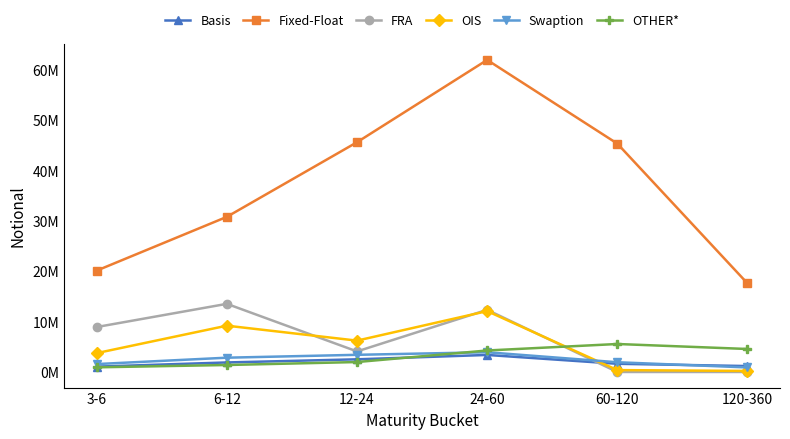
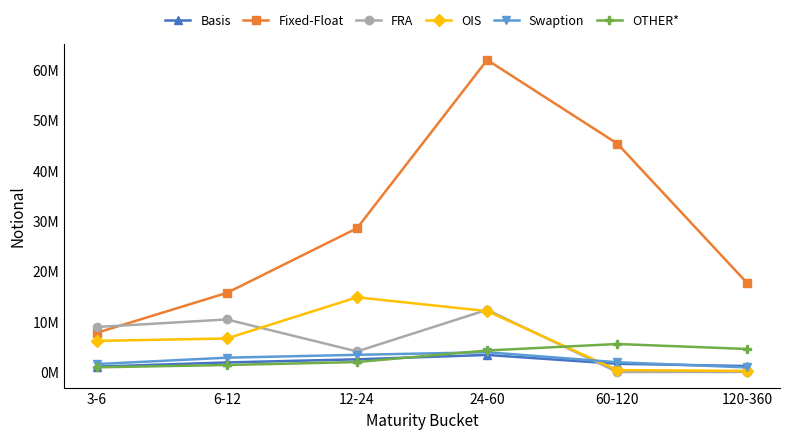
Fixed-Float, 3-6: 20000000 -> 8000000
OIS, 3-6: 4000000 -> 6000000
Fixed-Float, 6-12: 31000000 -> 16000000
FRA, 6-12: 14000000 -> 10000000
OIS, 6-12: 9000000 -> 7000000
Fixed-Float, 12-24: 46000000 -> 29000000
OIS, 12-24: 6000000 -> 15000000
